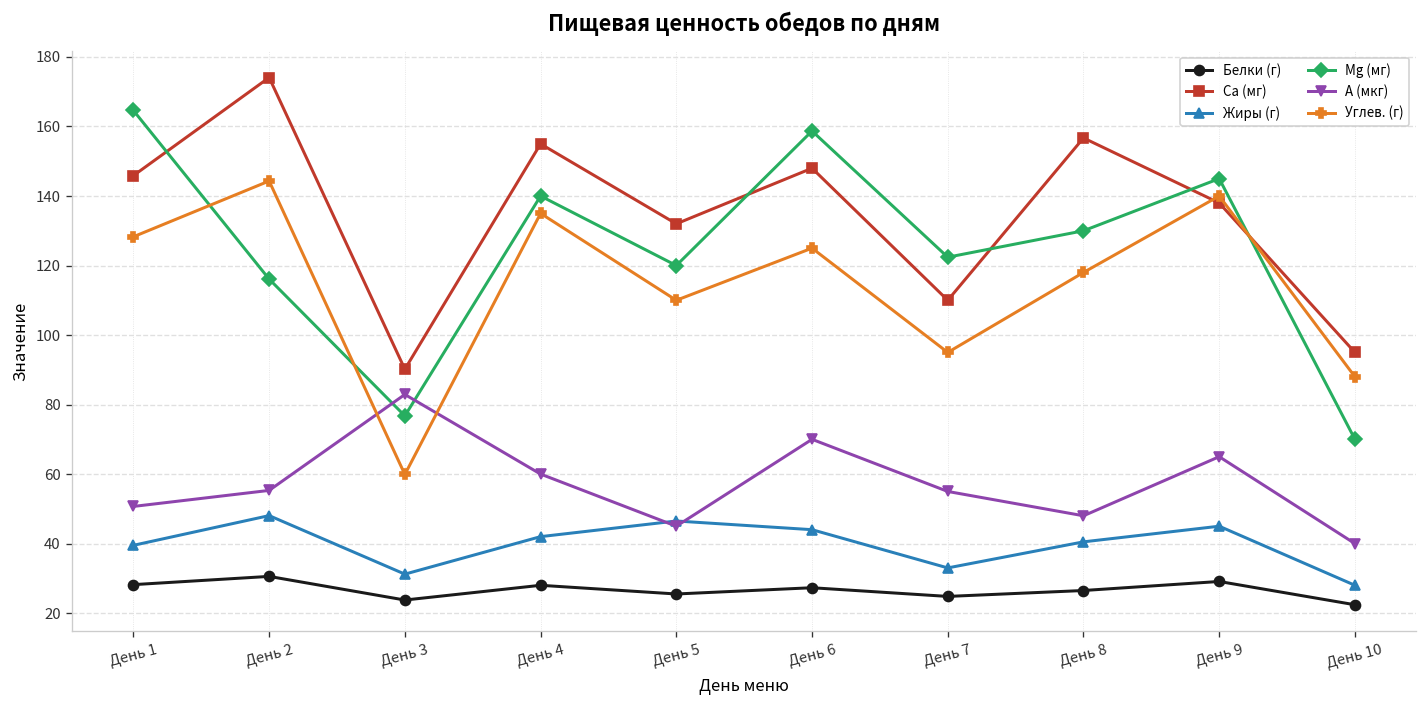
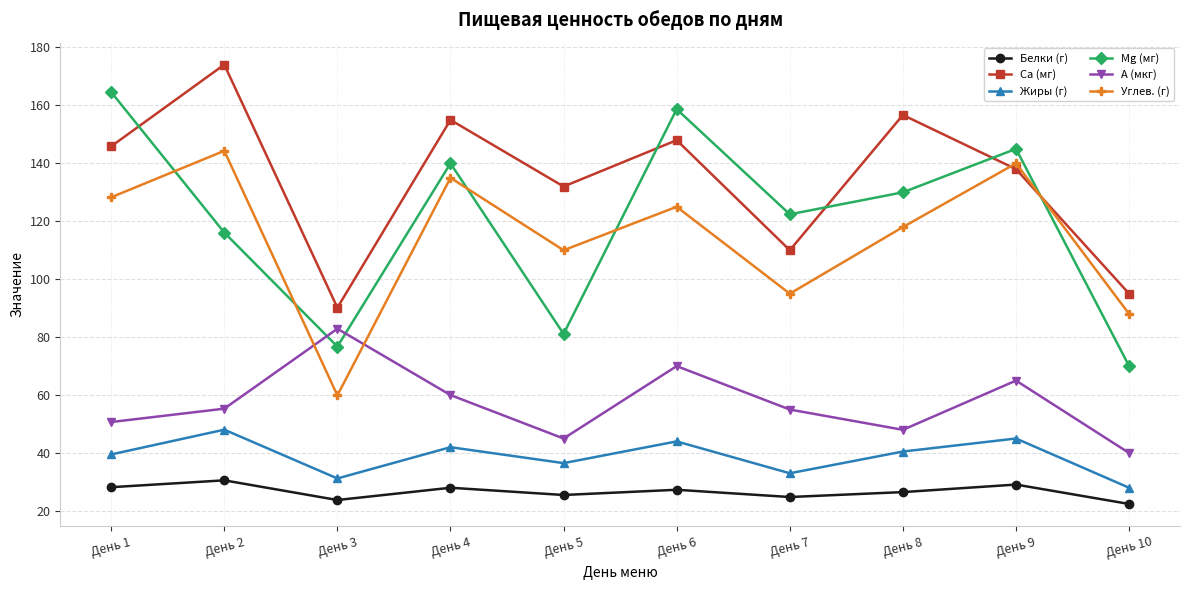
Жиры (г), День 5: 47 -> 37
Mg (мг), День 5: 120 -> 81
